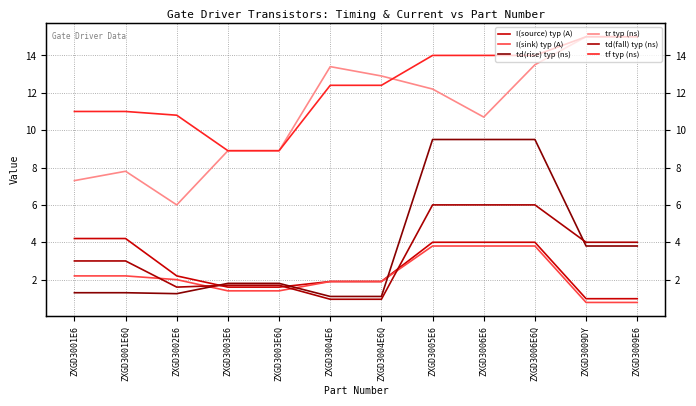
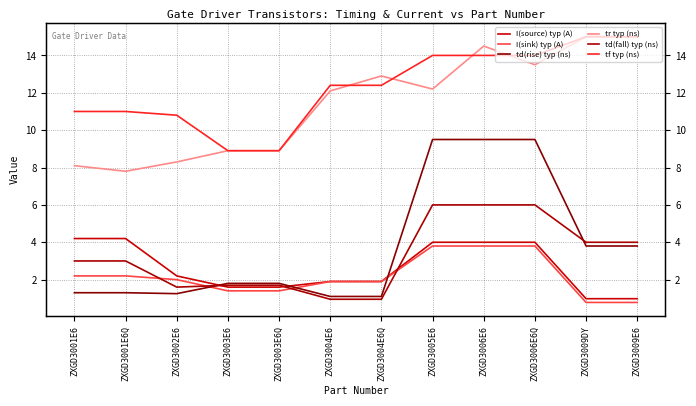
tr typ (ns), ZXGD3001E6: 7.3 -> 8.1
tr typ (ns), ZXGD3002E6: 6.0 -> 8.3
tr typ (ns), ZXGD3004E6: 13.4 -> 12.1
tr typ (ns), ZXGD3006E6: 10.7 -> 14.5
